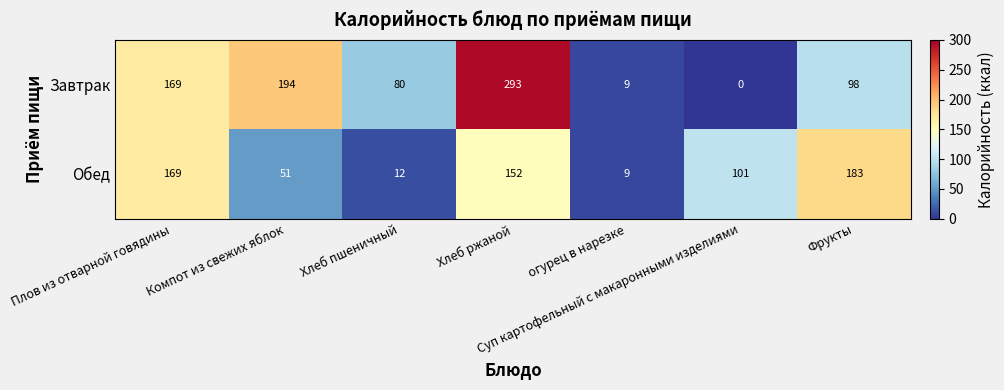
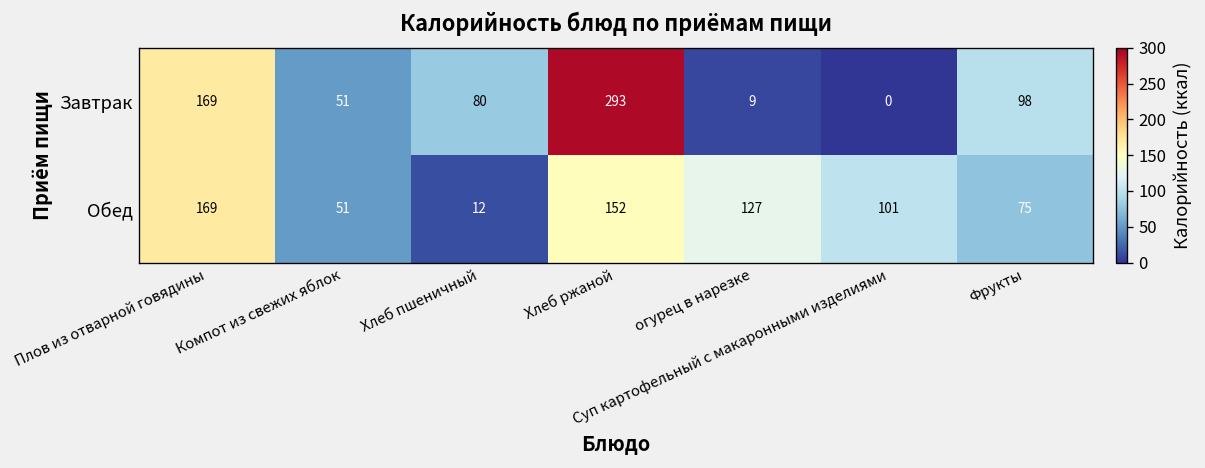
Завтрак, Компот из свежих яблок: 194 -> 51
Обед, огурец в нарезке: 9 -> 127
Обед, Фрукты: 183 -> 75
